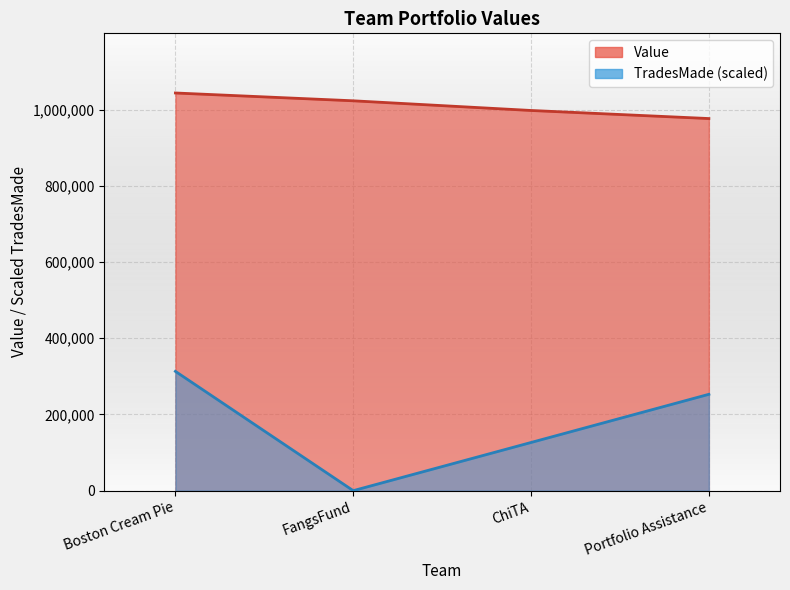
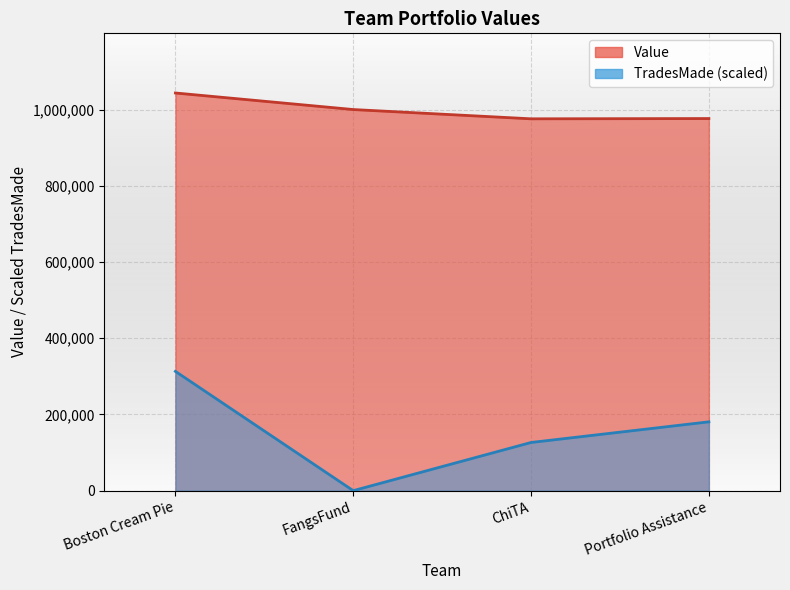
Value, FangsFund: 1,020,000 -> 1,000,000
Value, ChiTA: 1,000,000 -> 980,000
TradesMade (scaled), Portfolio Assistance: 250,000 -> 180,000
